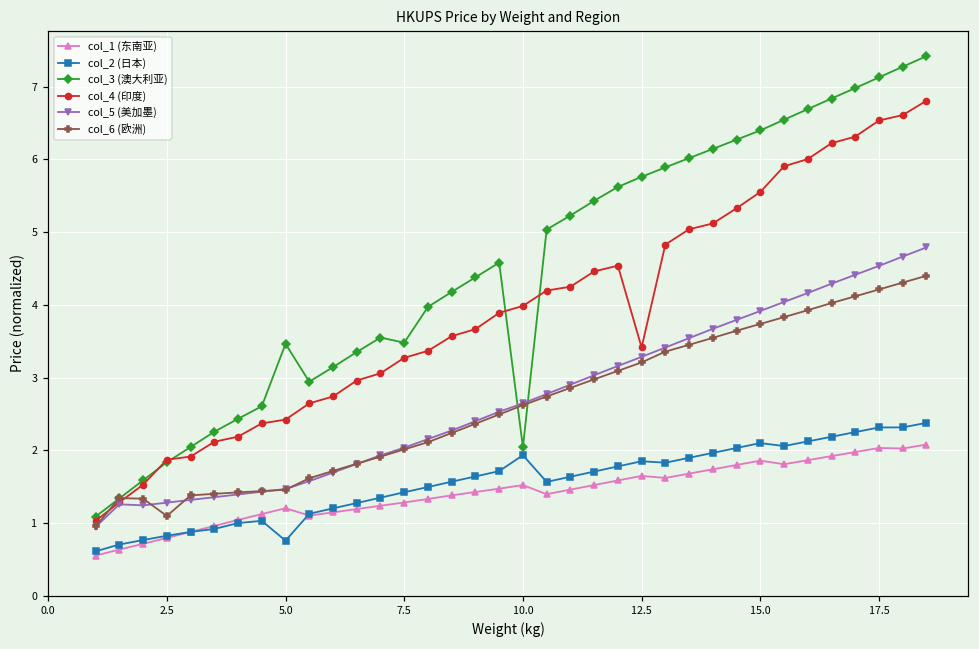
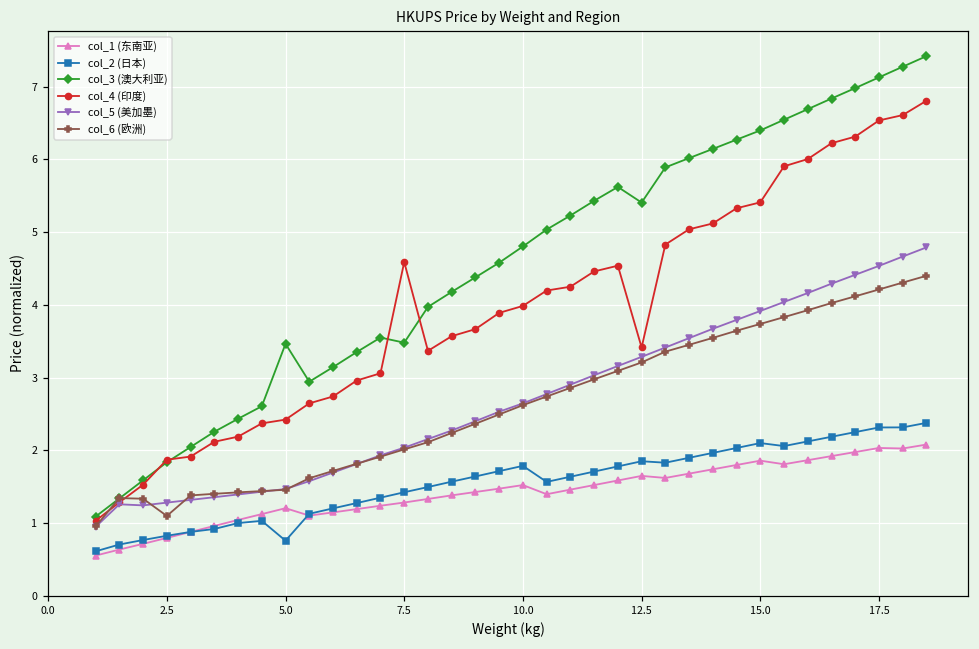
col_4 (印度), 7.5: 3.3 -> 4.6
col_2 (日本), 10.0: 1.9 -> 1.8
col_3 (澳大利亚), 10.0: 2.0 -> 4.8
col_3 (澳大利亚), 12.5: 5.8 -> 5.4
col_4 (印度), 15.0: 5.6 -> 5.4
